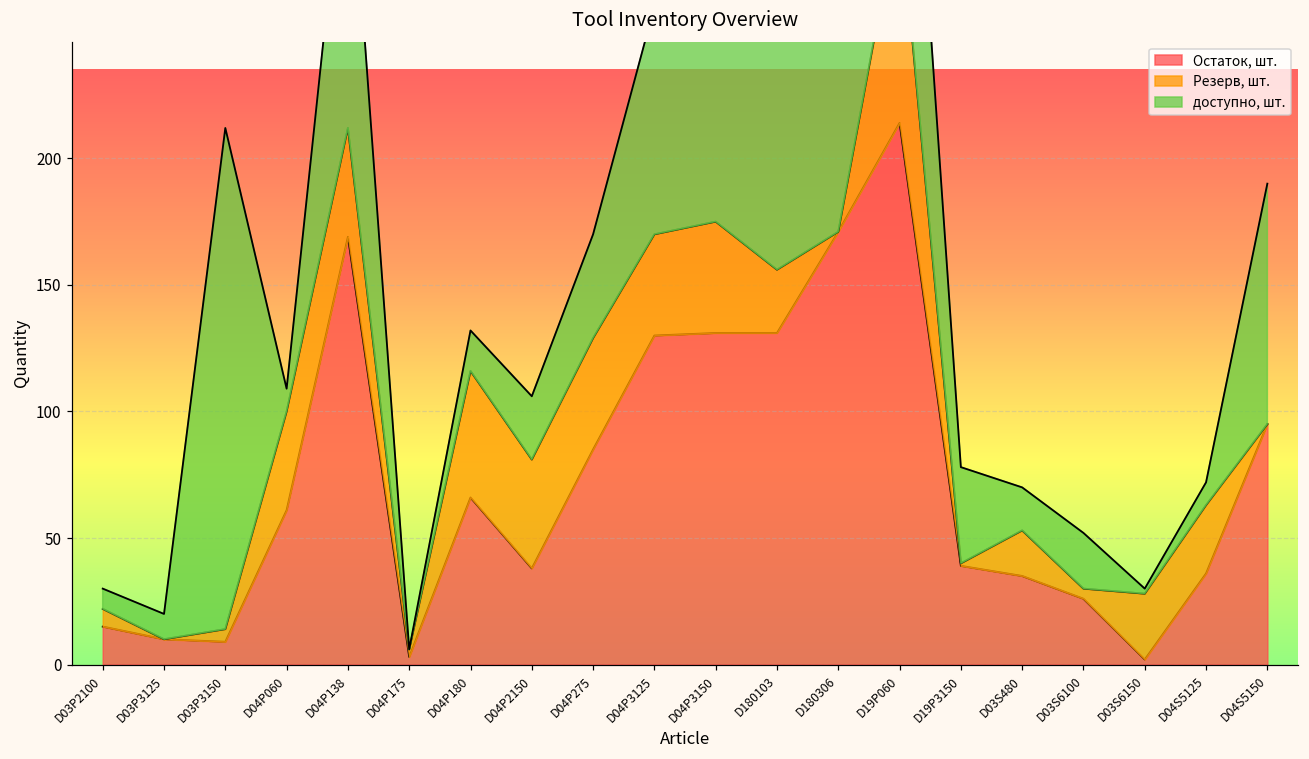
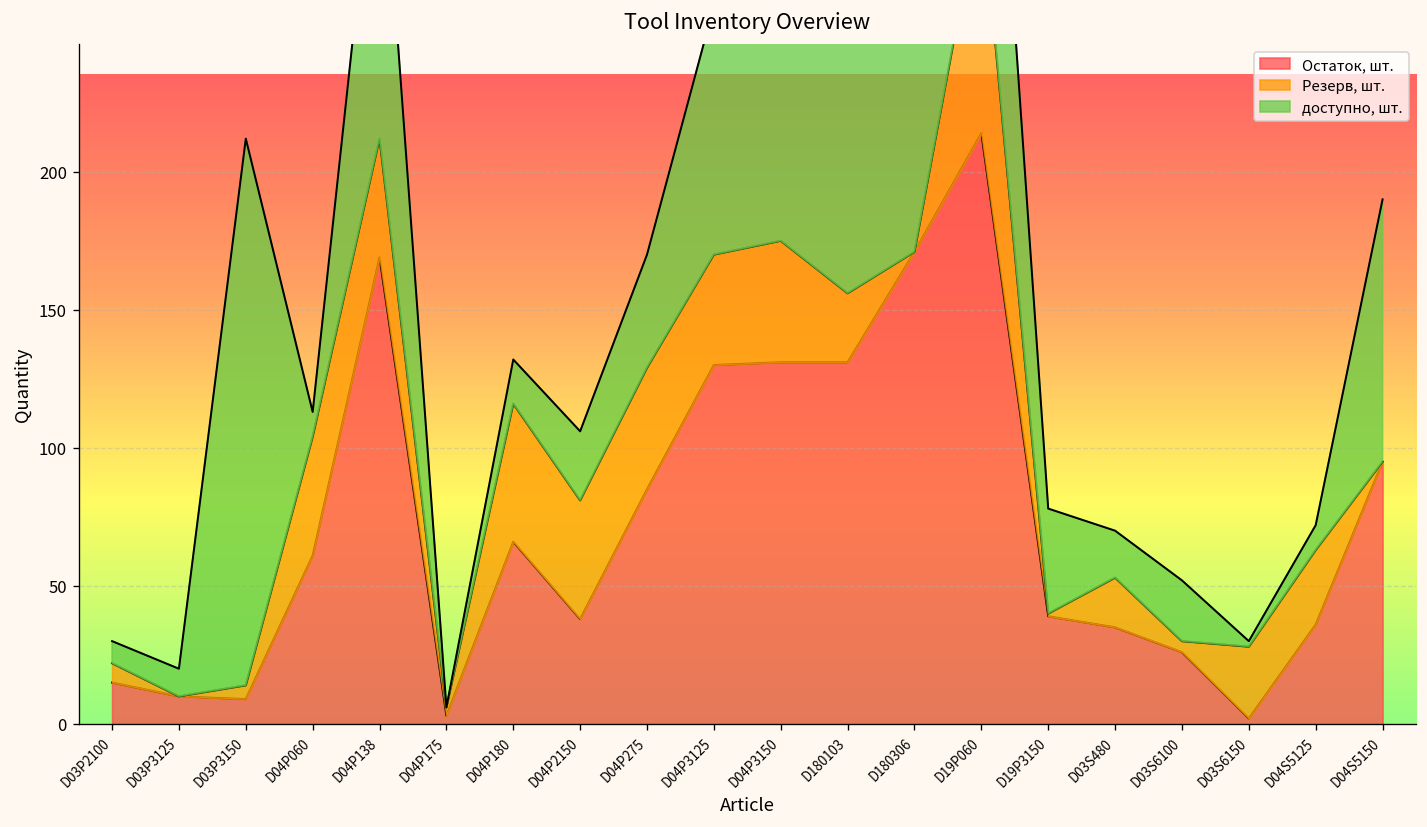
Резерв, шт., D04P060: 39 -> 43
